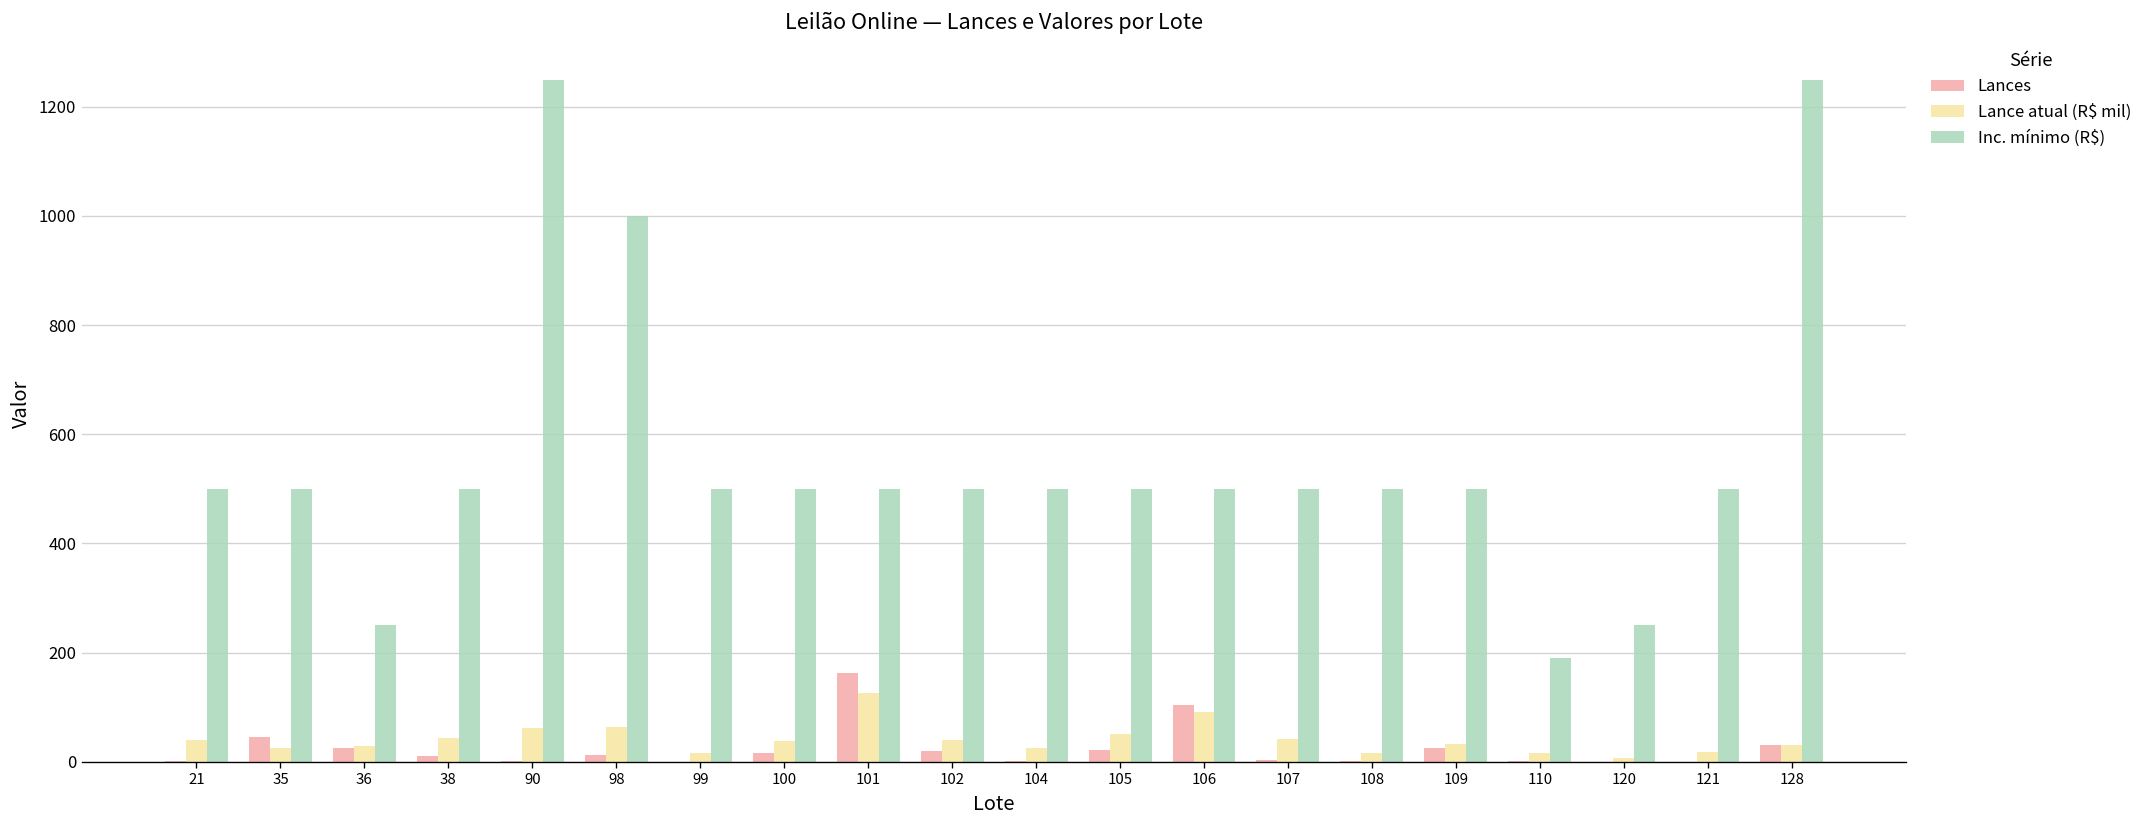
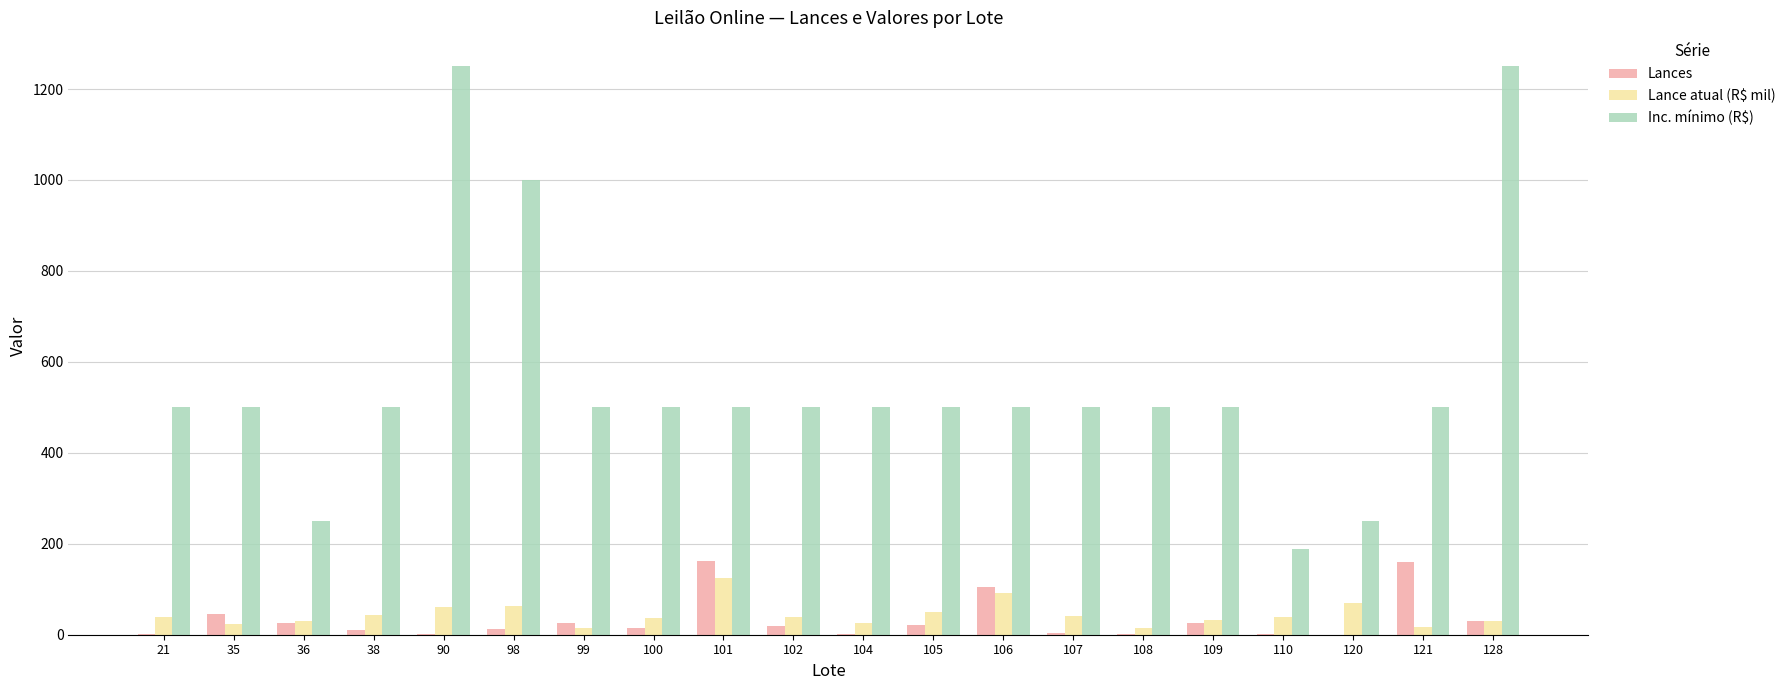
Lances, 99: 0 -> 30
Lance atual (R$ mil), 110: 20 -> 40
Lance atual (R$ mil), 120: 10 -> 70
Lances, 121: 0 -> 160
